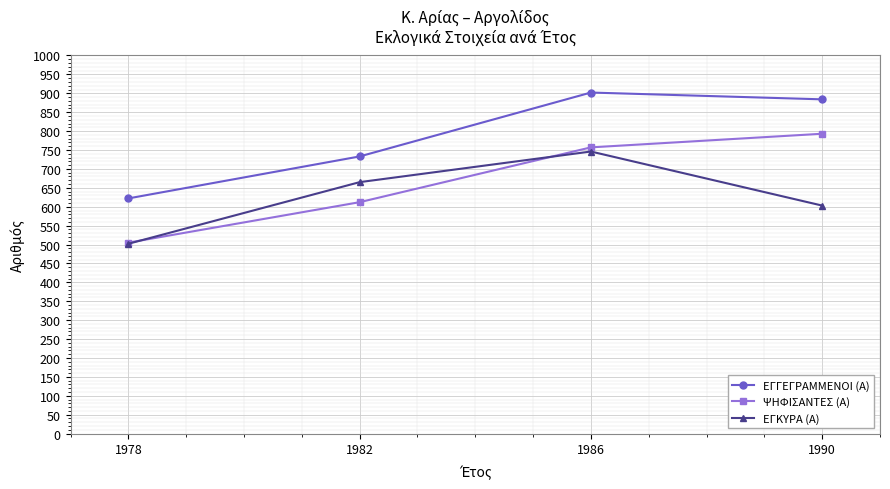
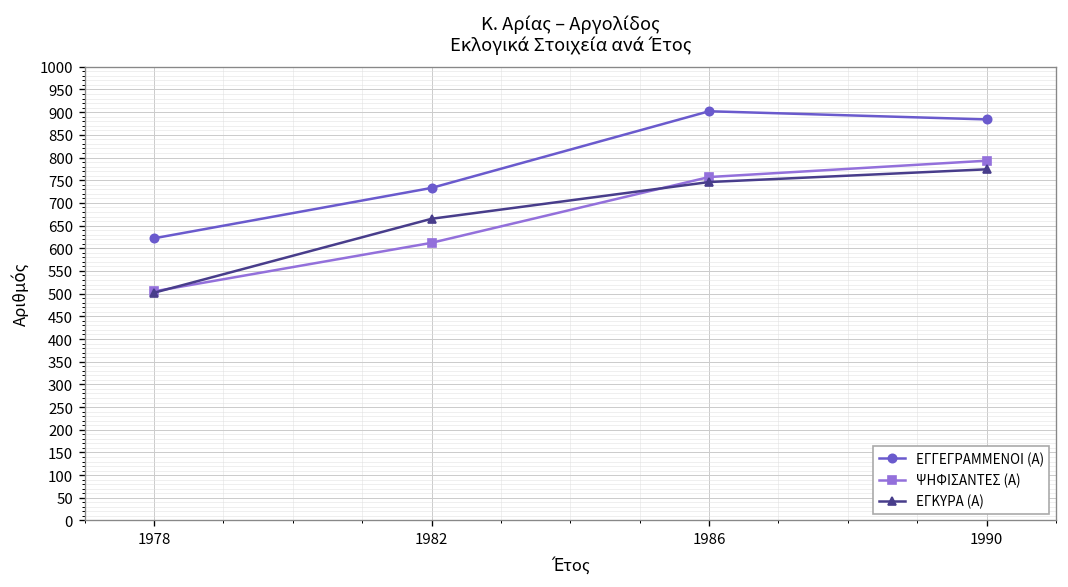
ΕΓΚΥΡΑ (Α), 1990: 600 -> 770
